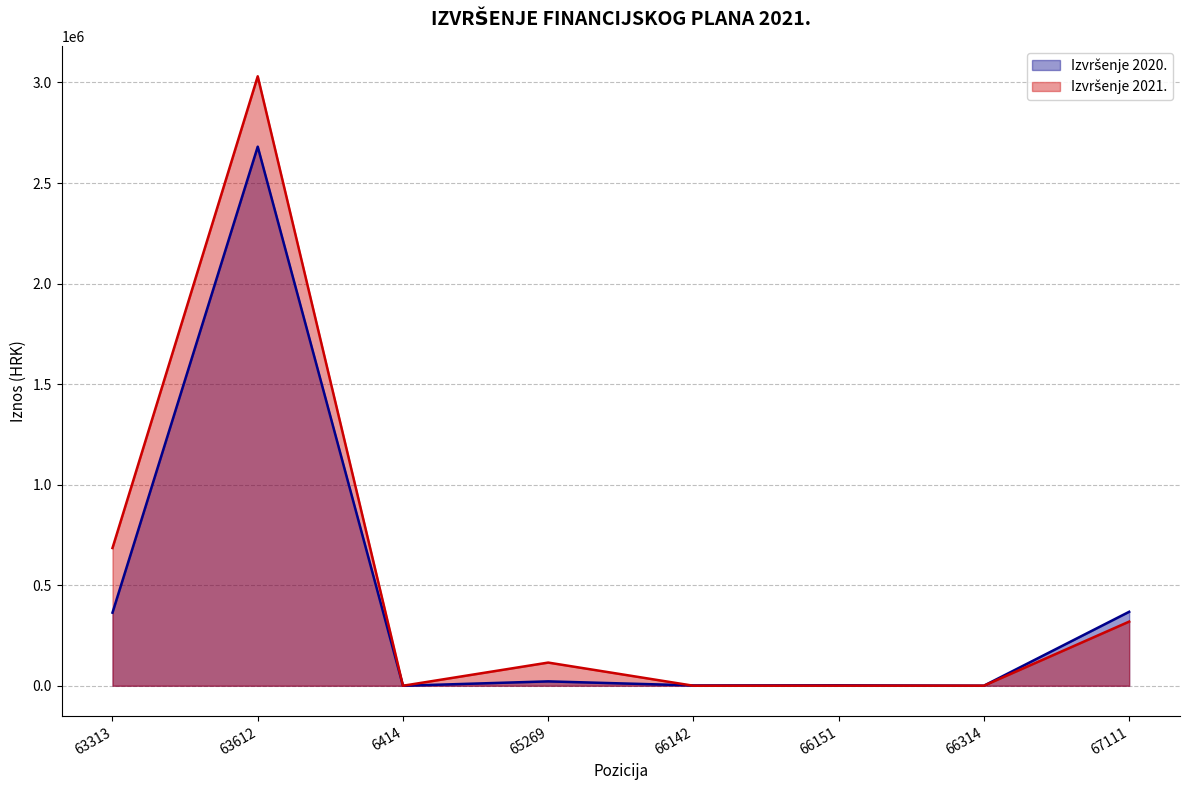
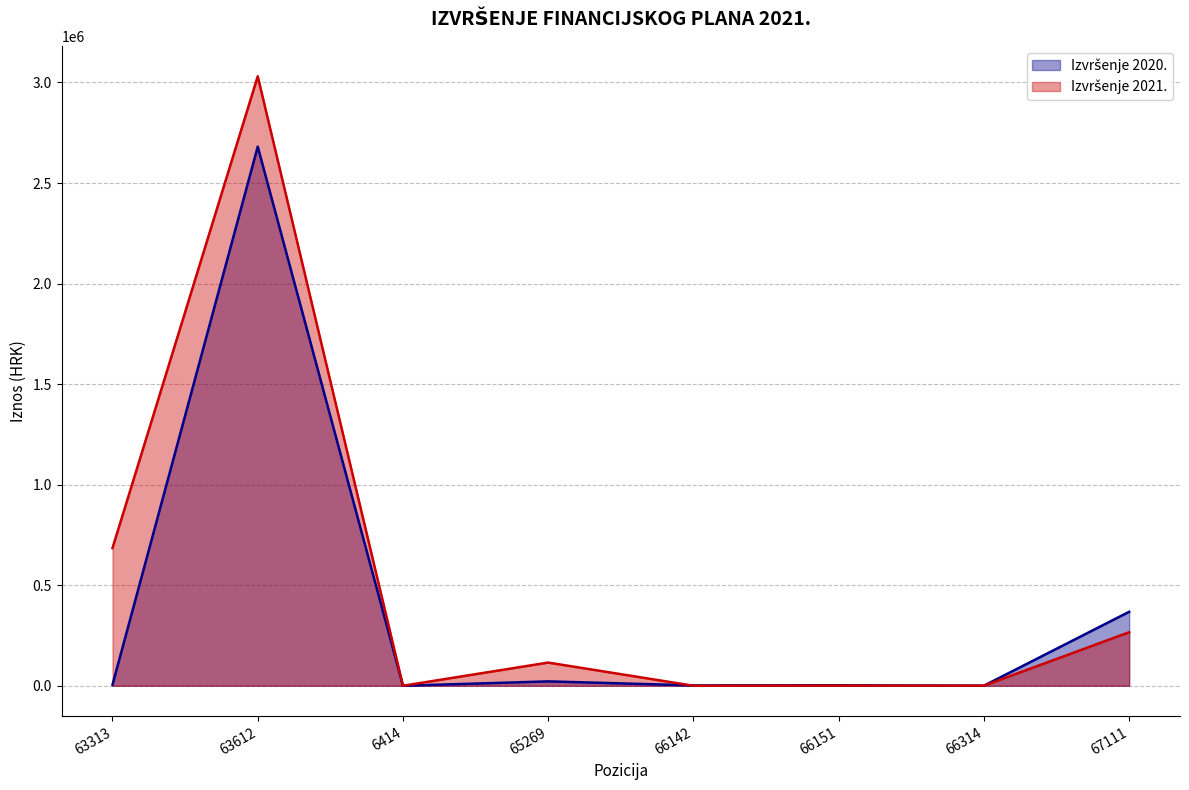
Izvršenje 2020., 63313: 360000 -> 10000
Izvršenje 2021., 67111: 320000 -> 270000
